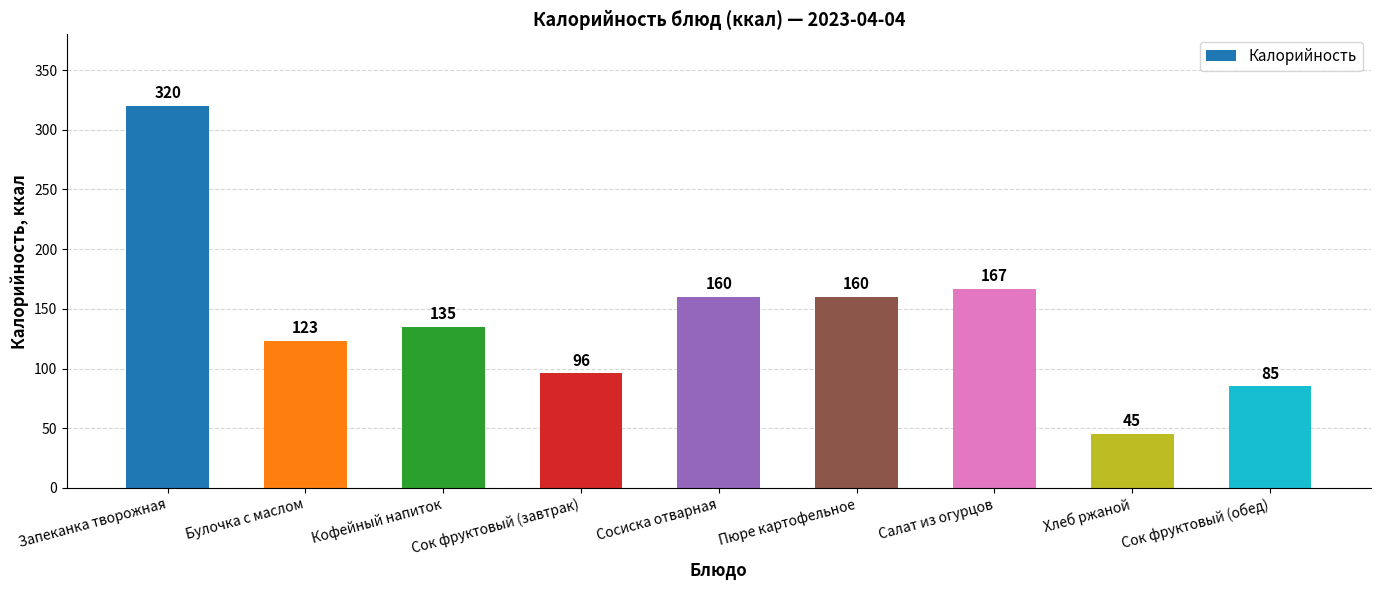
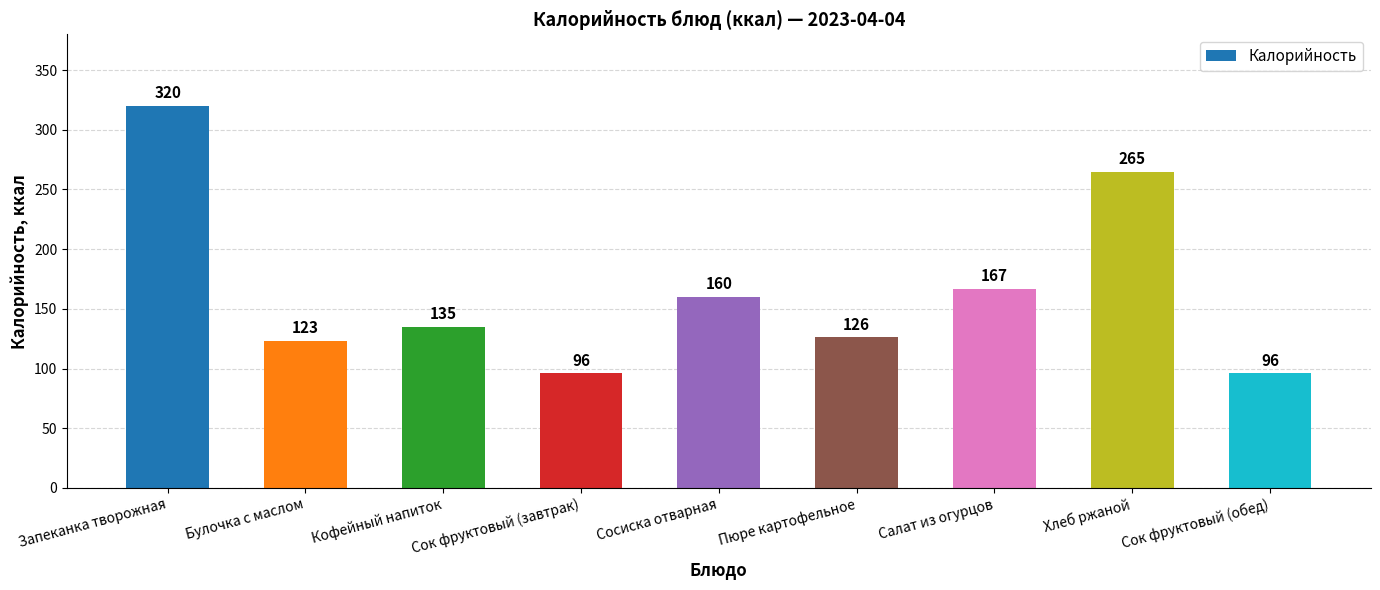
Пюре картофельное: 160 -> 126
Хлеб ржаной: 45 -> 265
Сок фруктовый (обед): 85 -> 96
